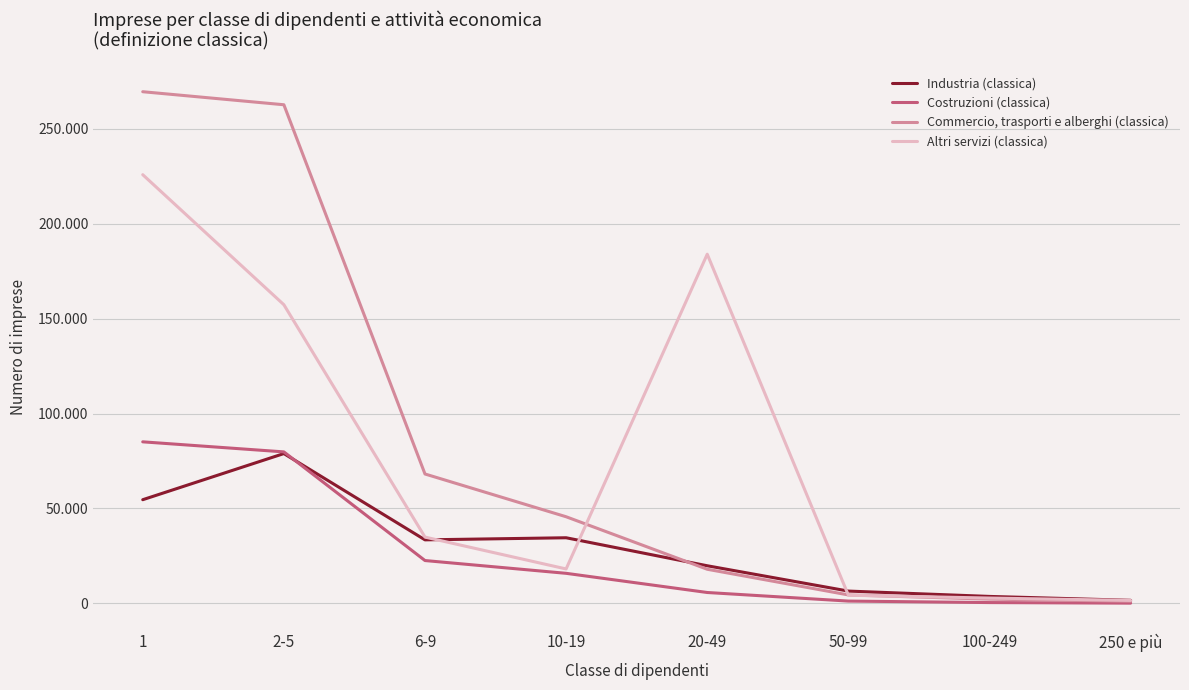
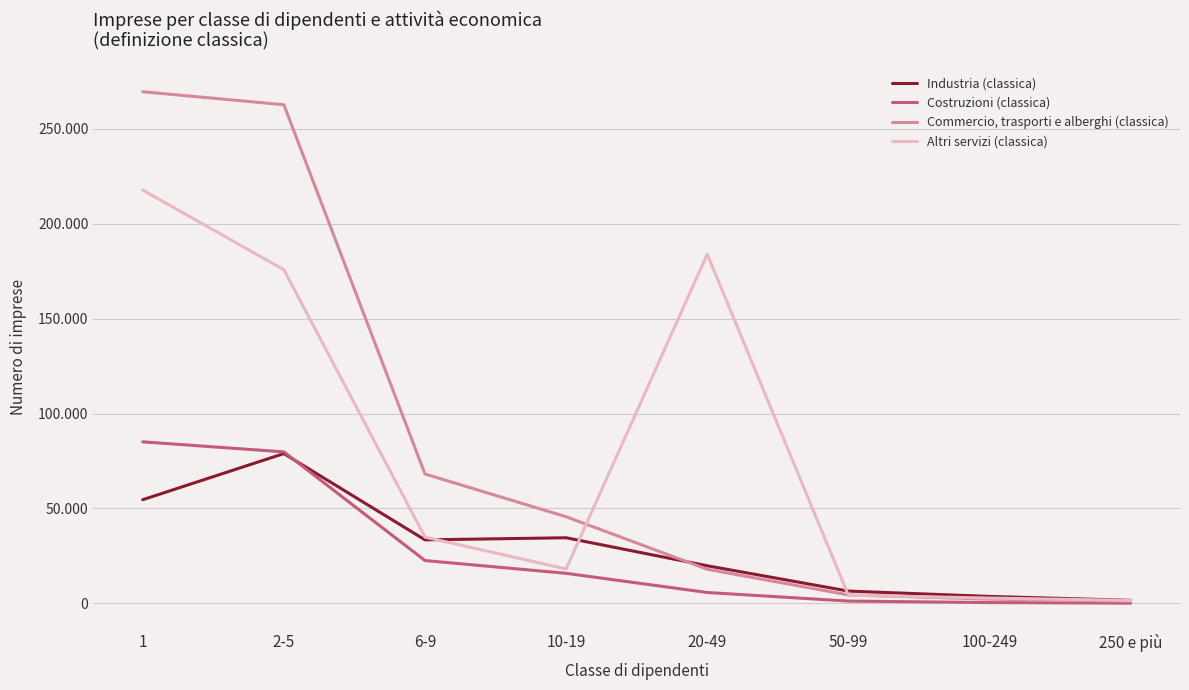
Altri servizi (classica), 1: 226 -> 218
Altri servizi (classica), 2-5: 157 -> 176
